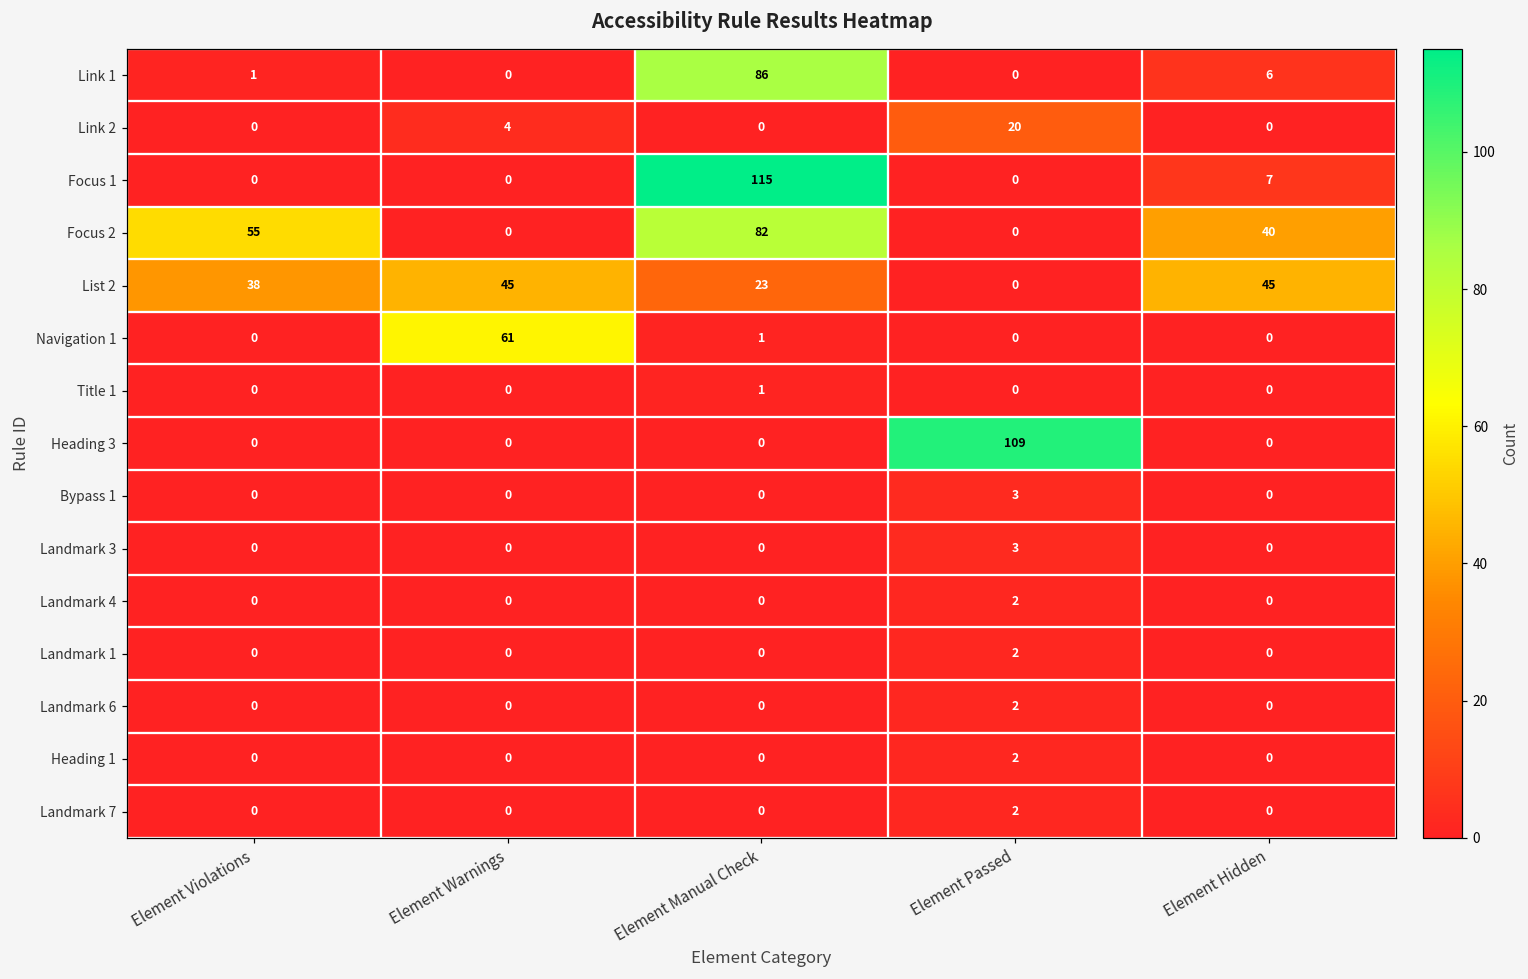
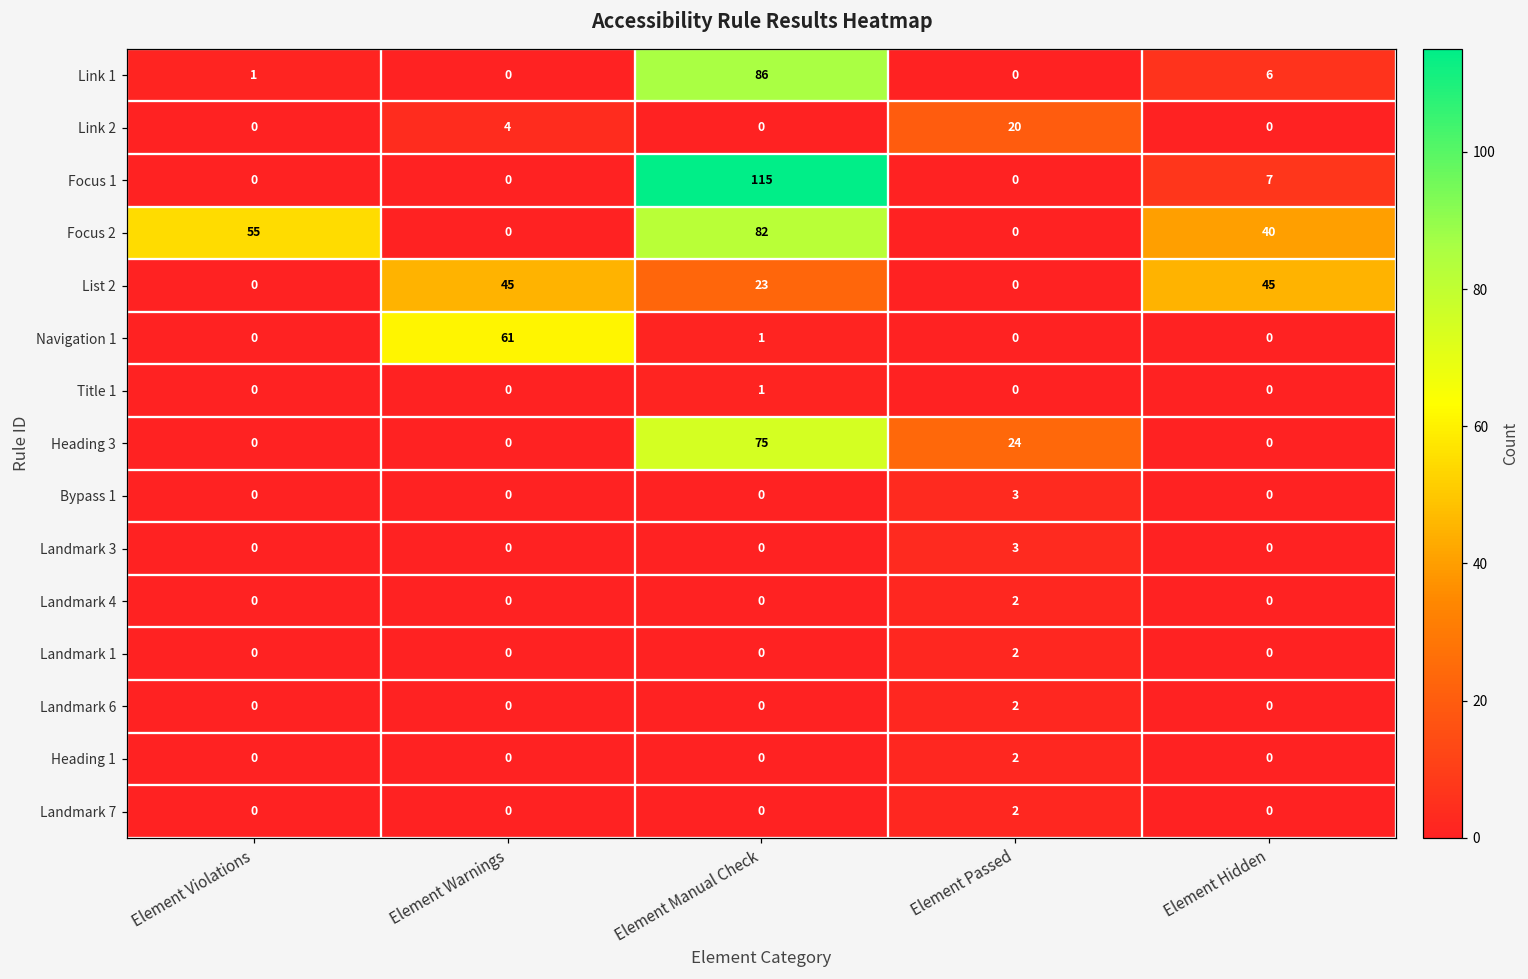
List 2, Element Violations: 38 -> 0
Heading 3, Element Manual Check: 0 -> 75
Heading 3, Element Passed: 109 -> 24
